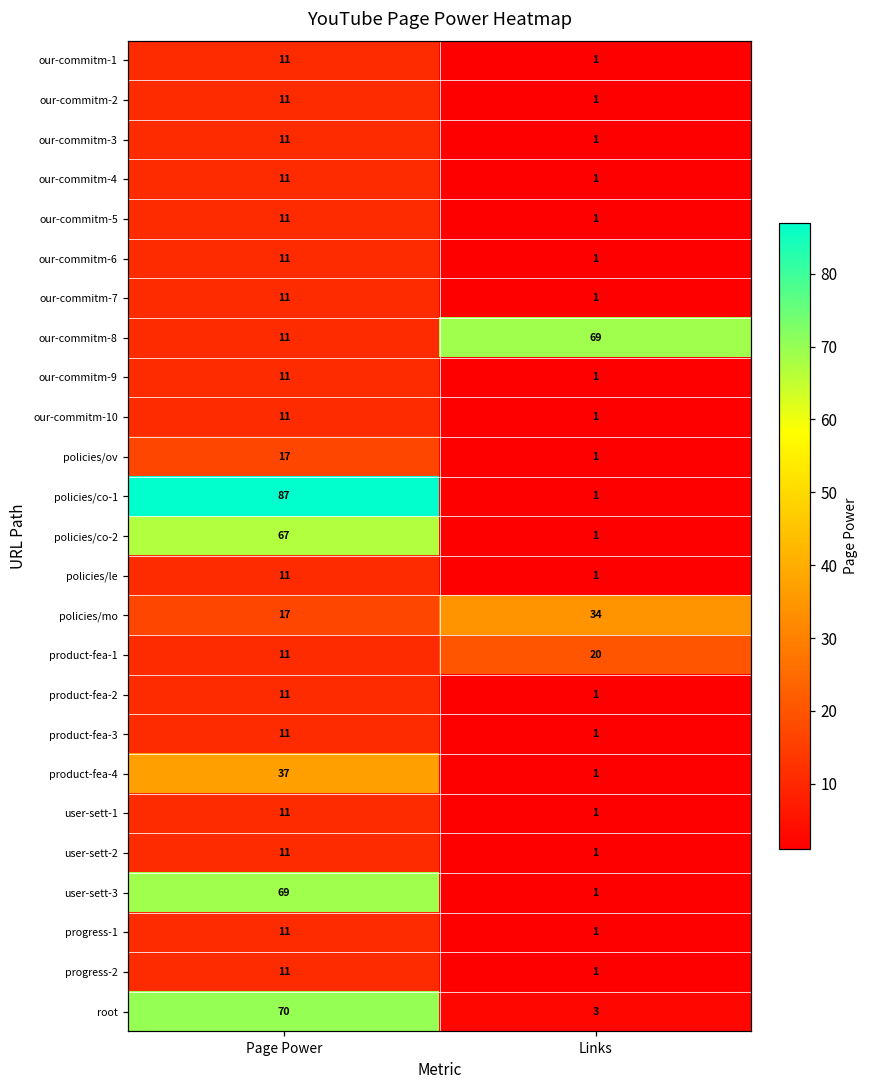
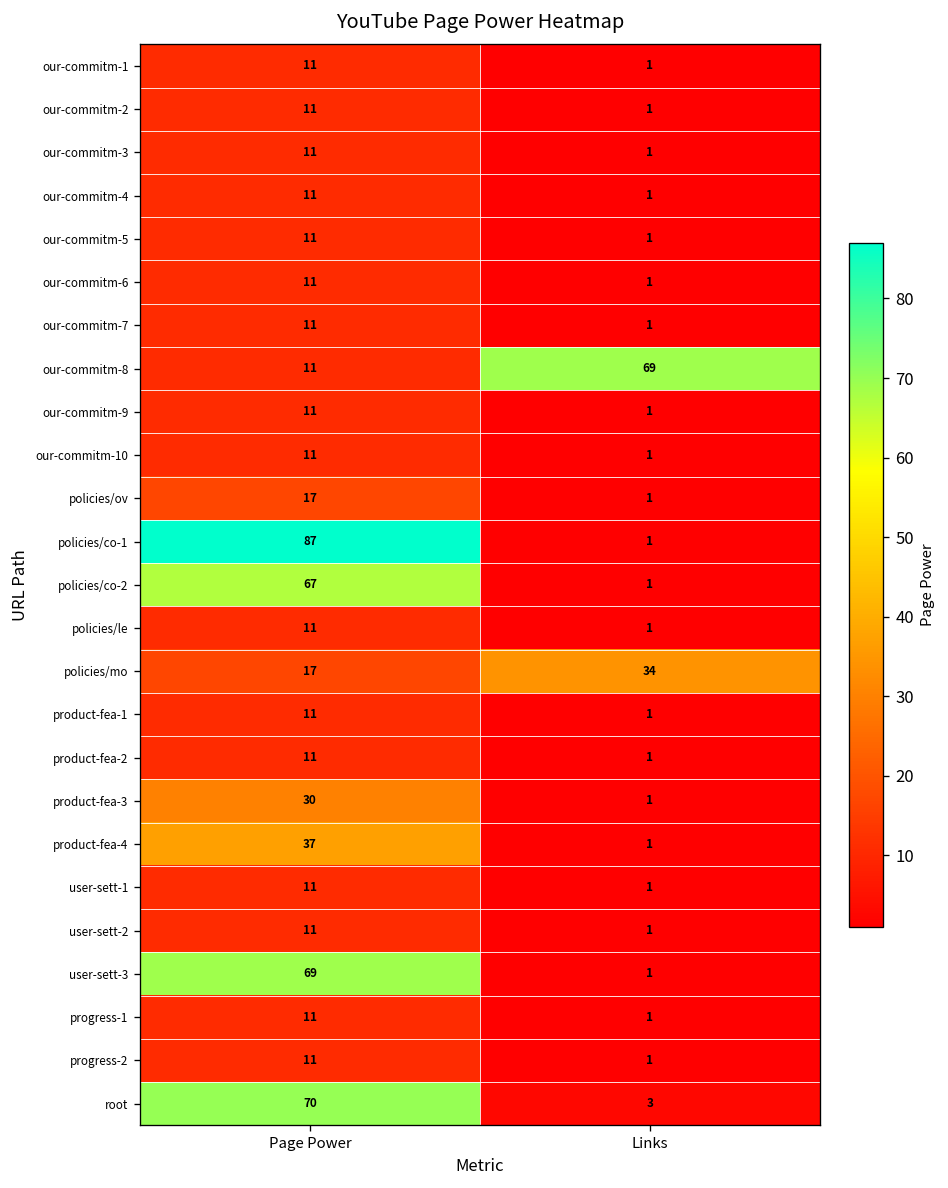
product-fea-1, Links: 20 -> 1
product-fea-3, Page Power: 11 -> 30
